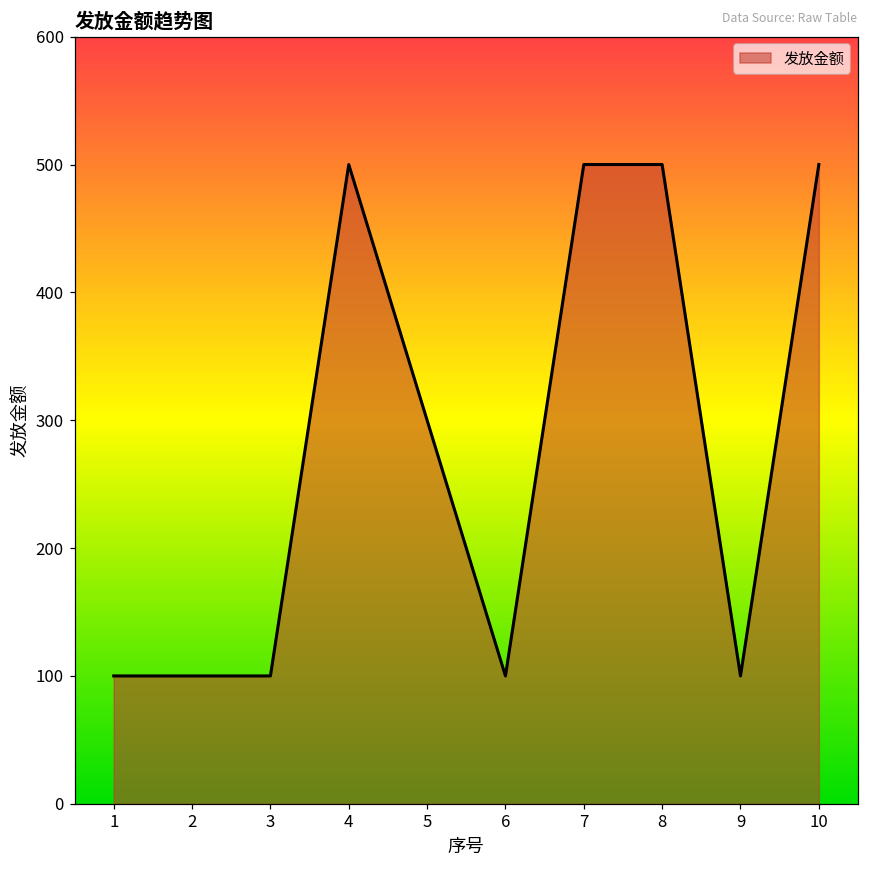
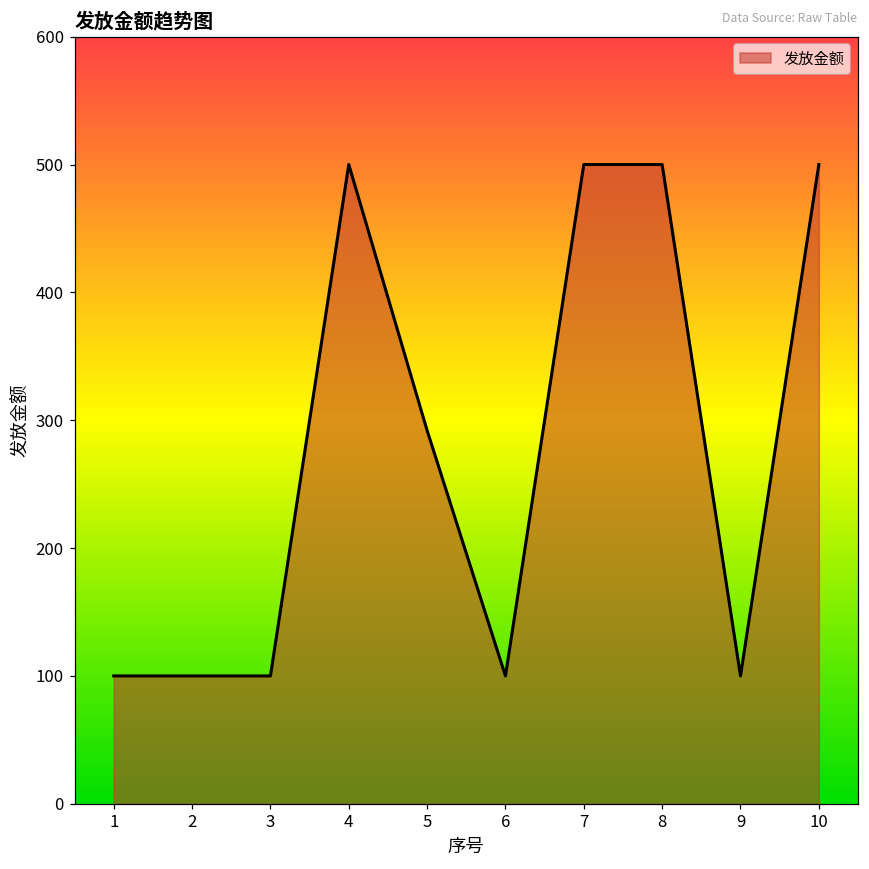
5: 300 -> 292
